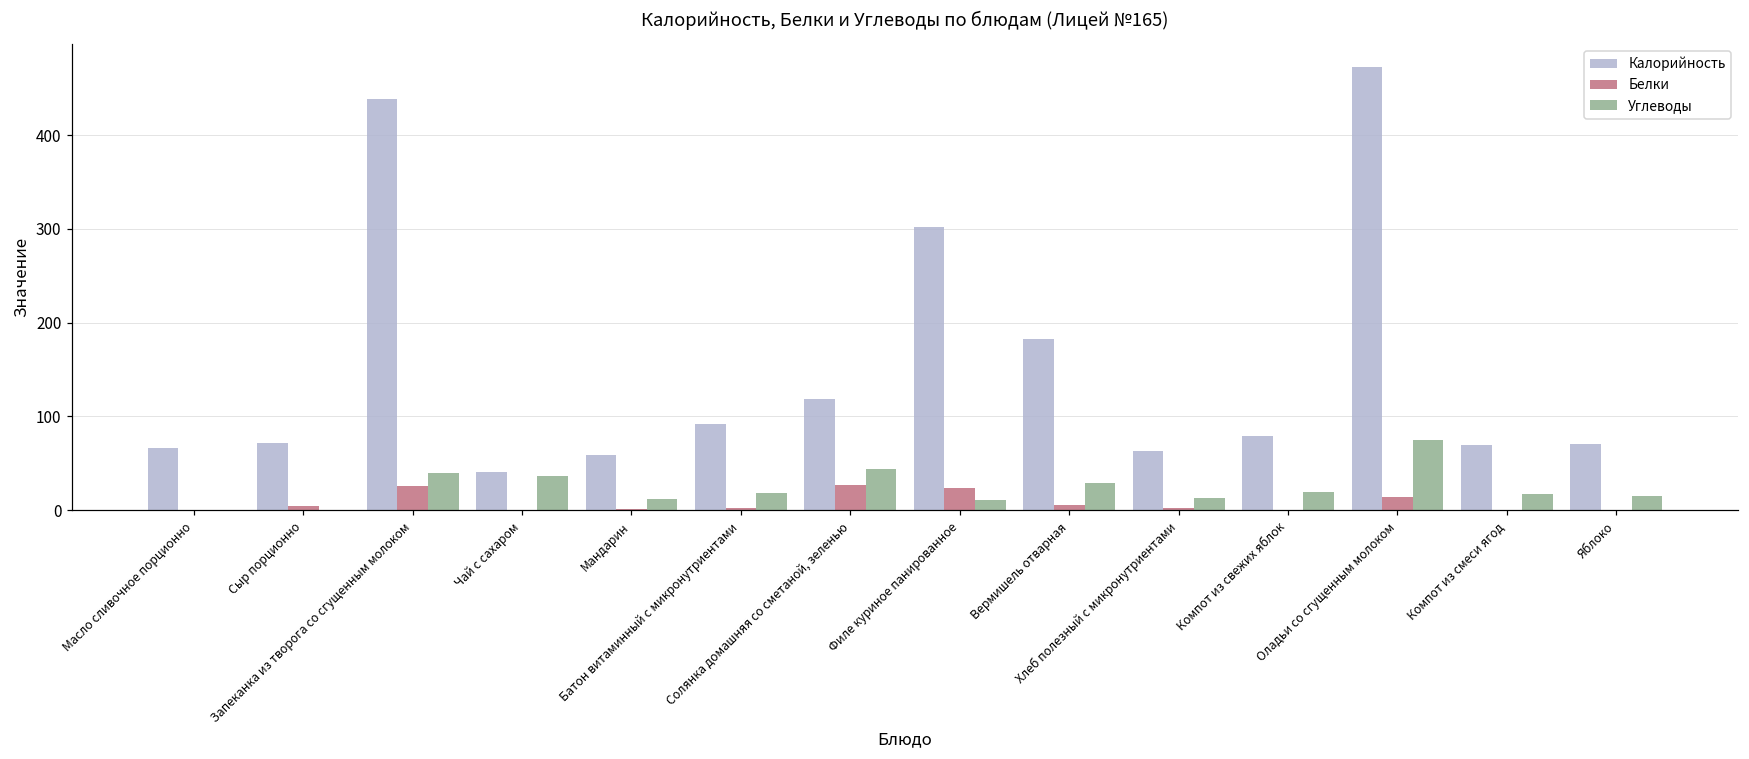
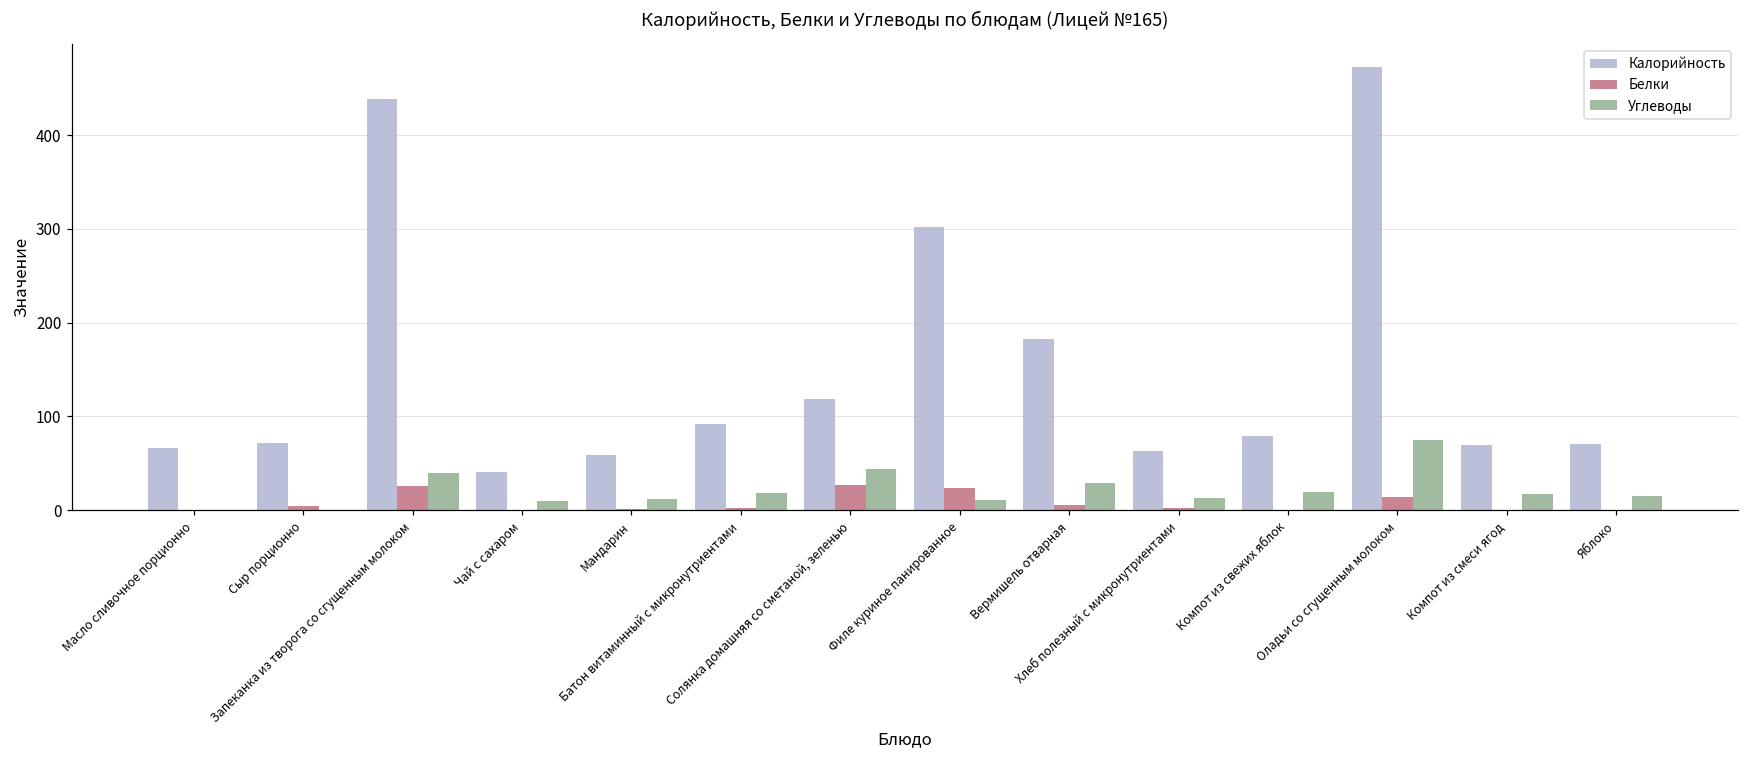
Углеводы, Чай с сахаром: 40 -> 10
